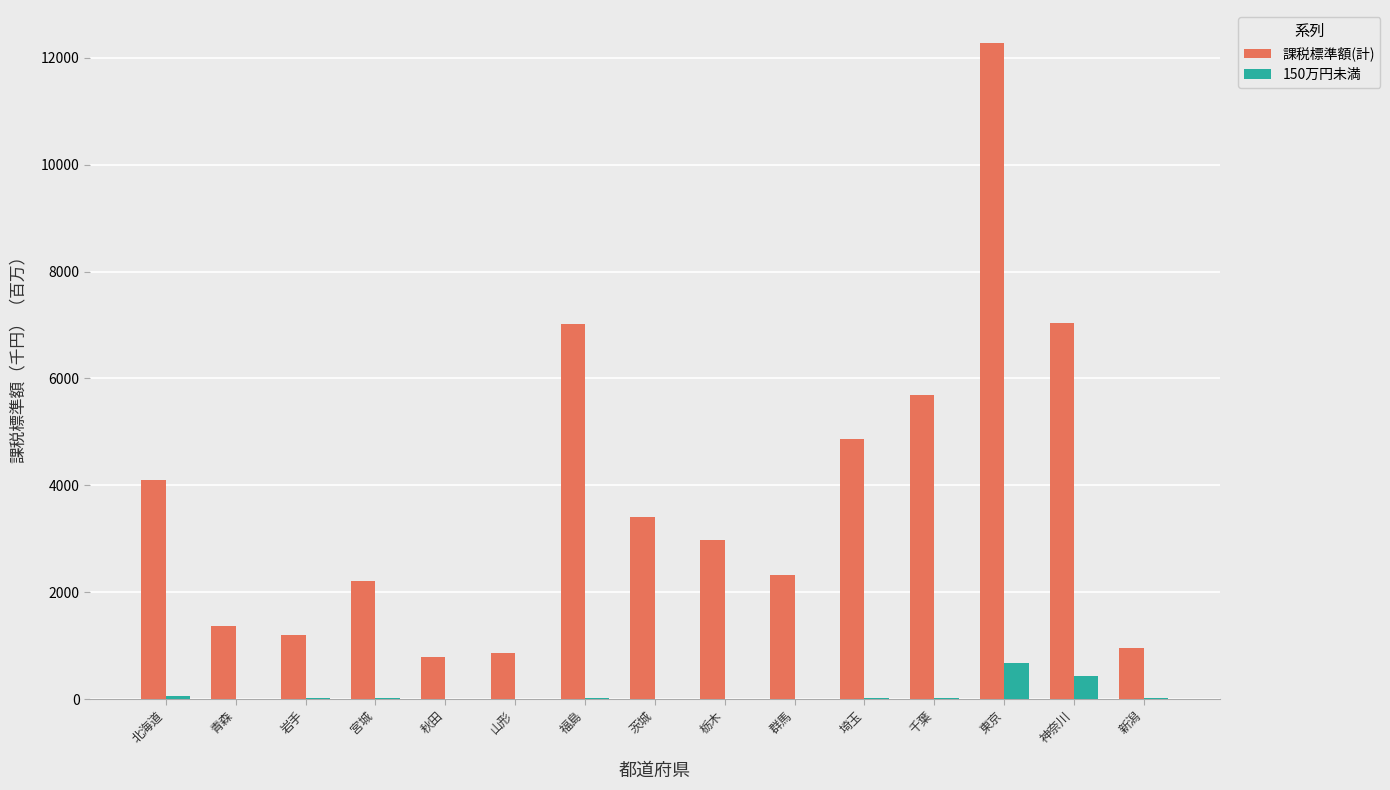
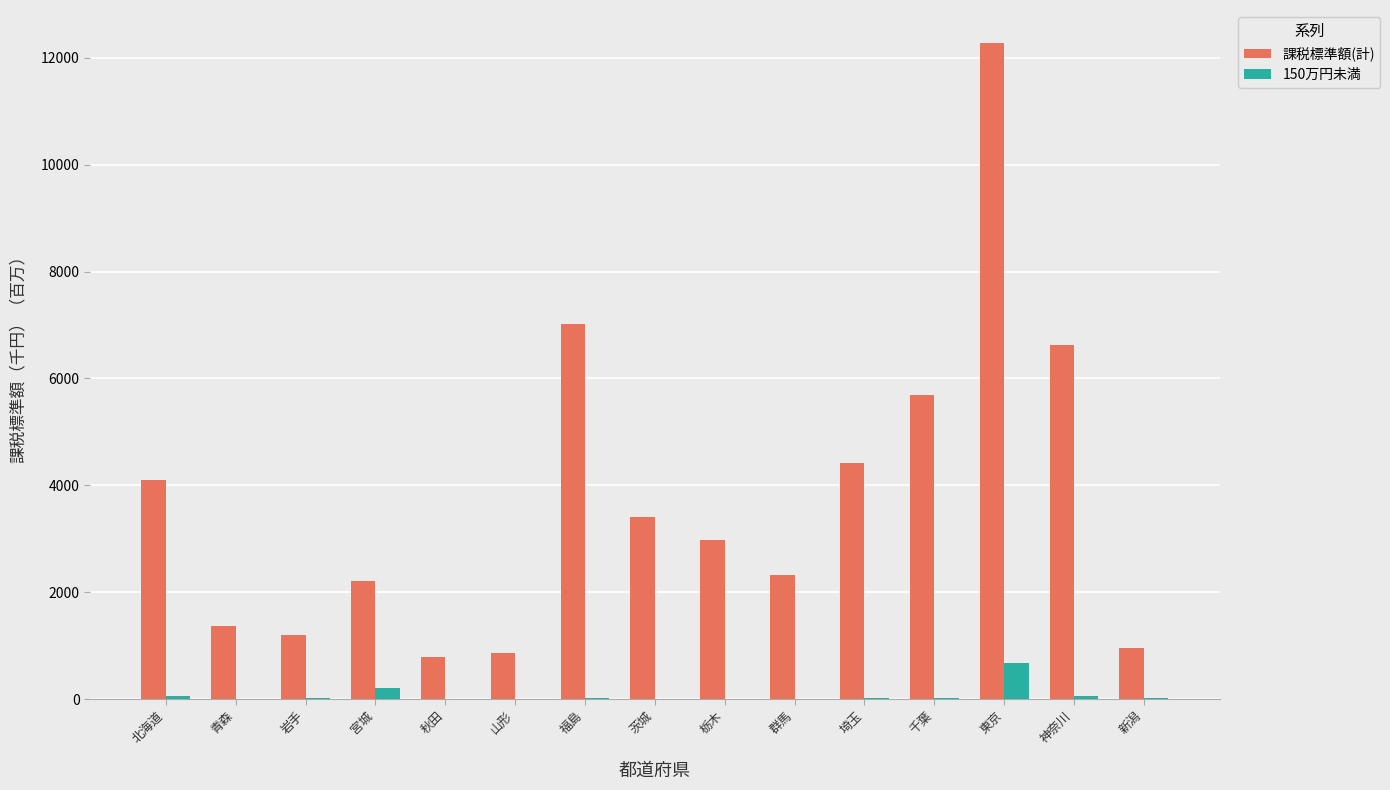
150万円未満, 宮城: 0 -> 200
課税標準額(計), 埼玉: 4900 -> 4400
課税標準額(計), 神奈川: 7000 -> 6600
150万円未満, 神奈川: 400 -> 100
